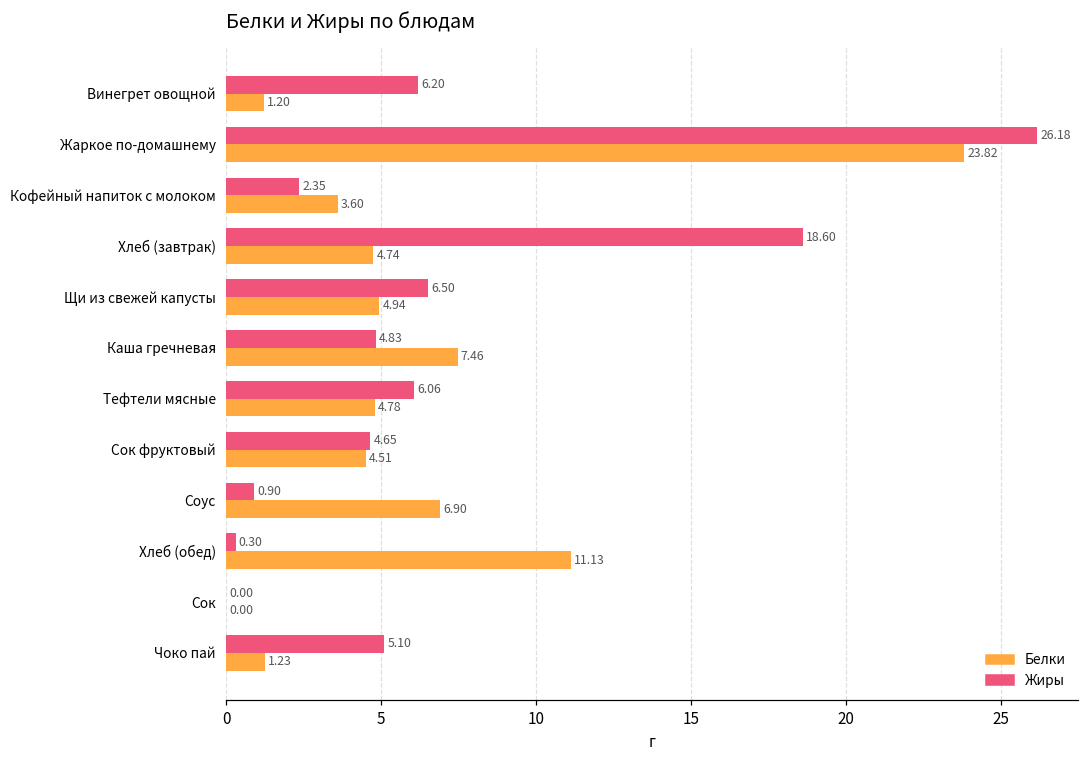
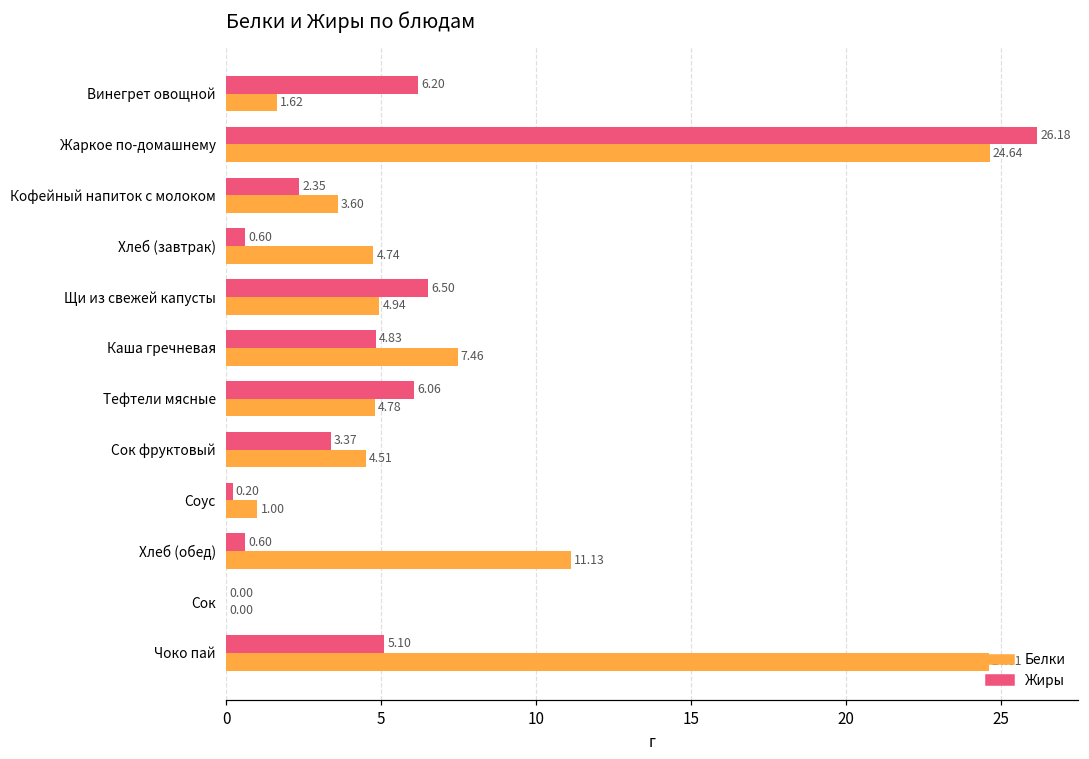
Белки, Винегрет овощной: 1.20 -> 1.62
Белки, Жаркое по-домашнему: 23.82 -> 24.64
Жиры, Хлеб (завтрак): 18.60 -> 0.60
Жиры, Сок фруктовый: 4.65 -> 3.37
Жиры, Соус: 0.90 -> 0.20
Белки, Соус: 6.90 -> 1.00
Жиры, Хлеб (обед): 0.30 -> 0.60
Белки, Чоко пай: 1.23 -> 24.61
